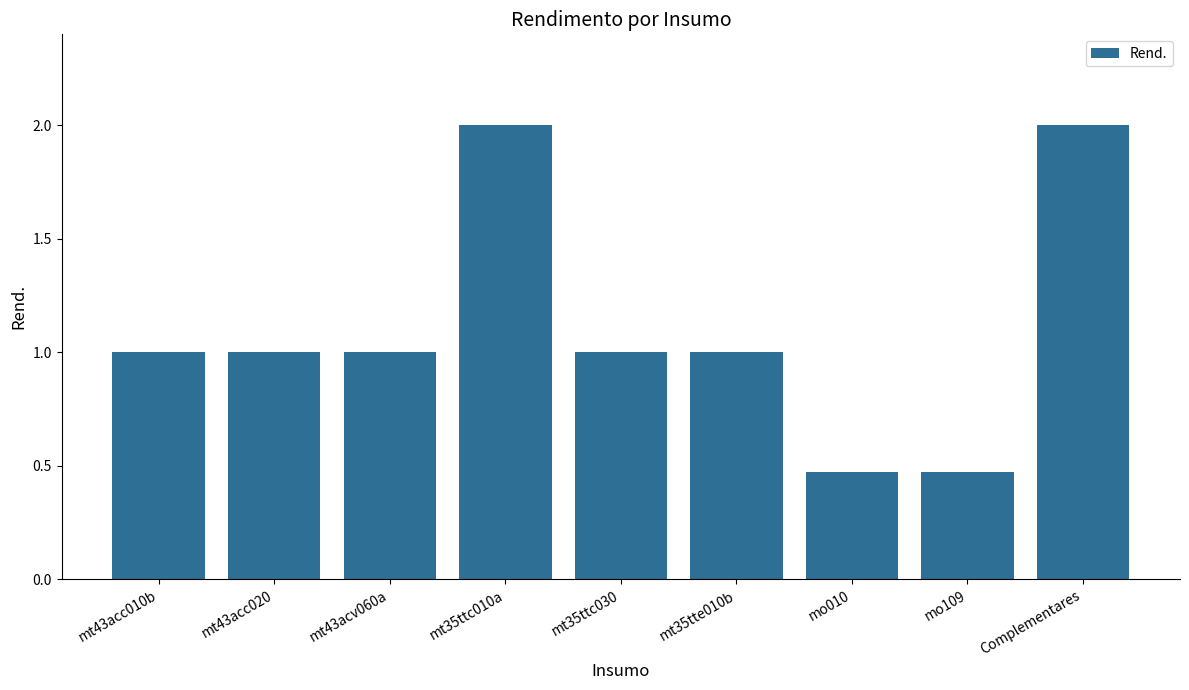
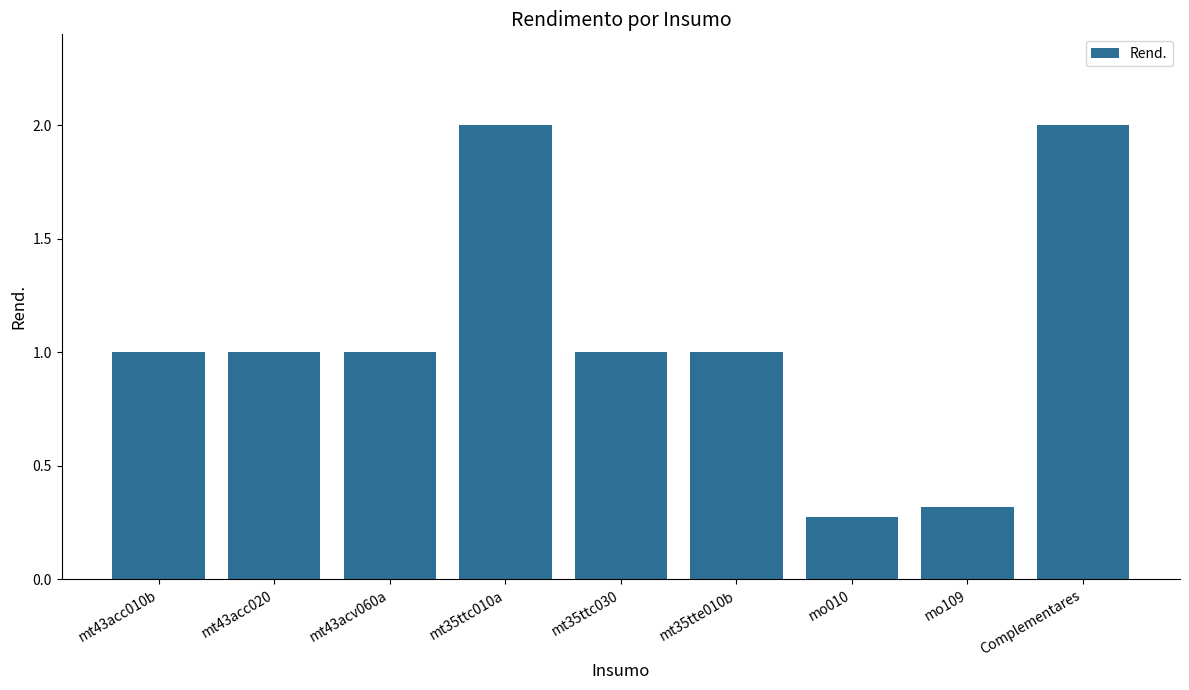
mo010: 0.47 -> 0.28
mo109: 0.47 -> 0.32
